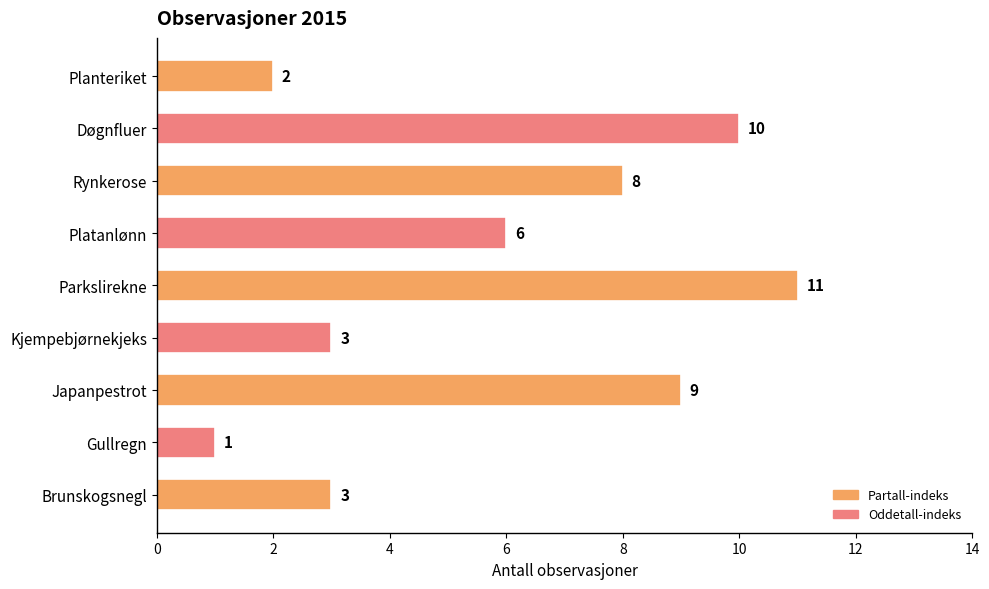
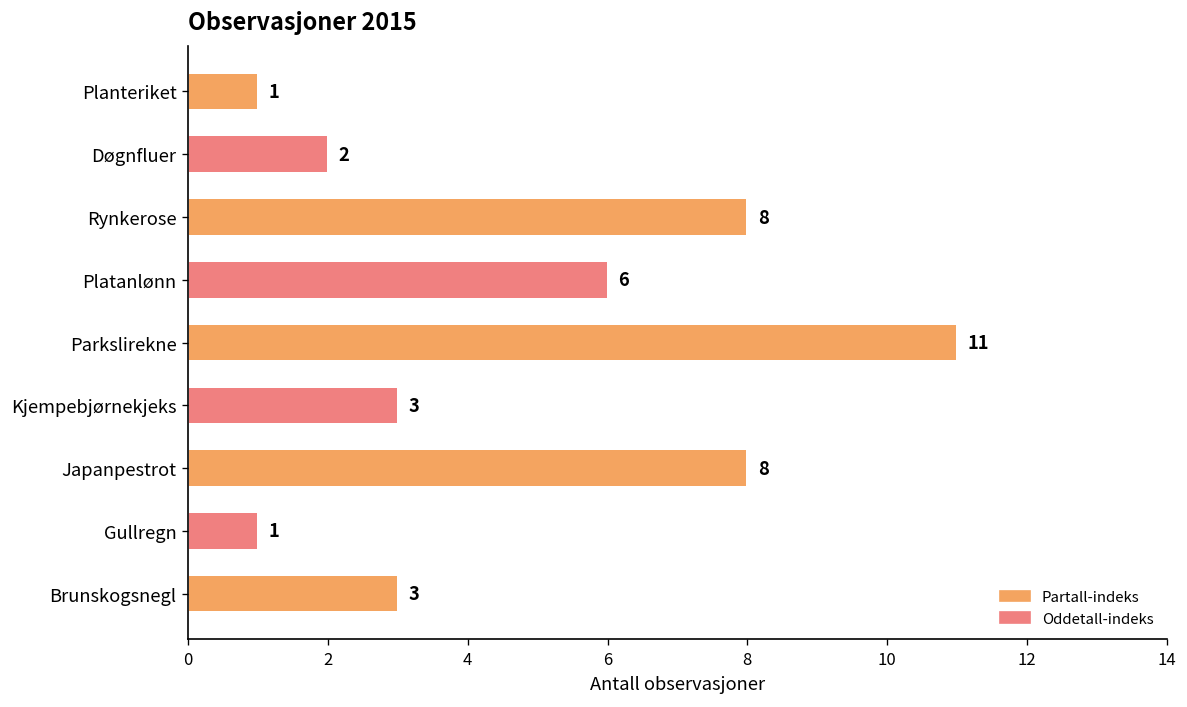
Planteriket: 2 -> 1
Døgnfluer: 10 -> 2
Japanpestrot: 9 -> 8
